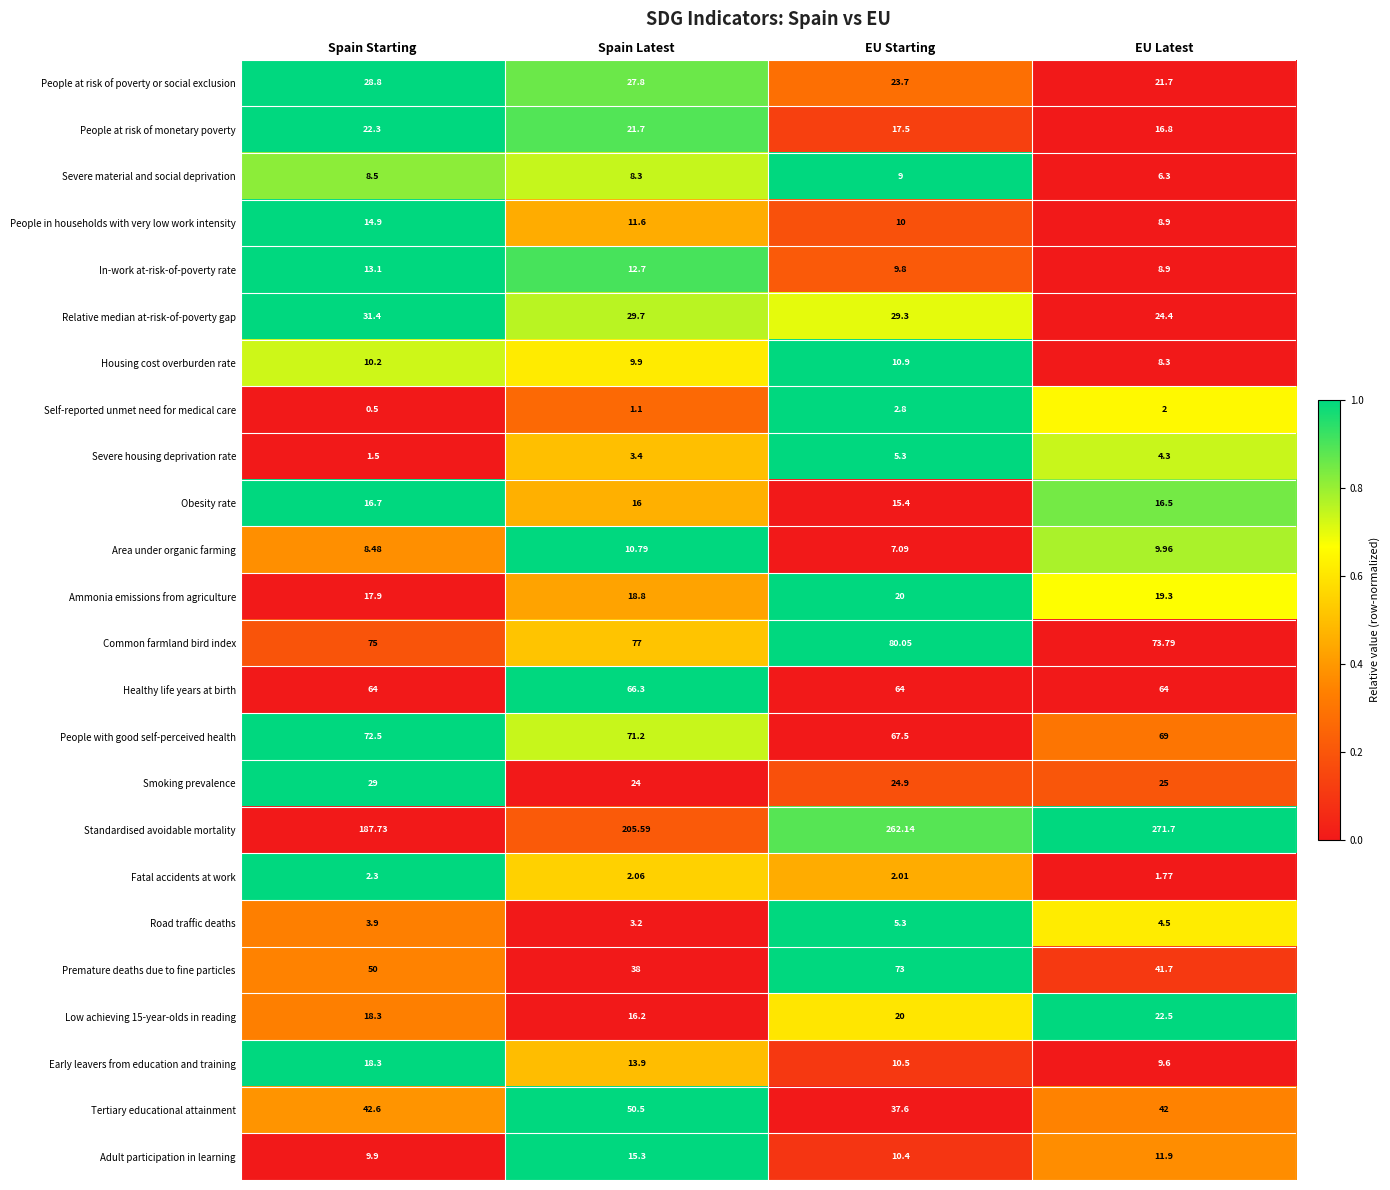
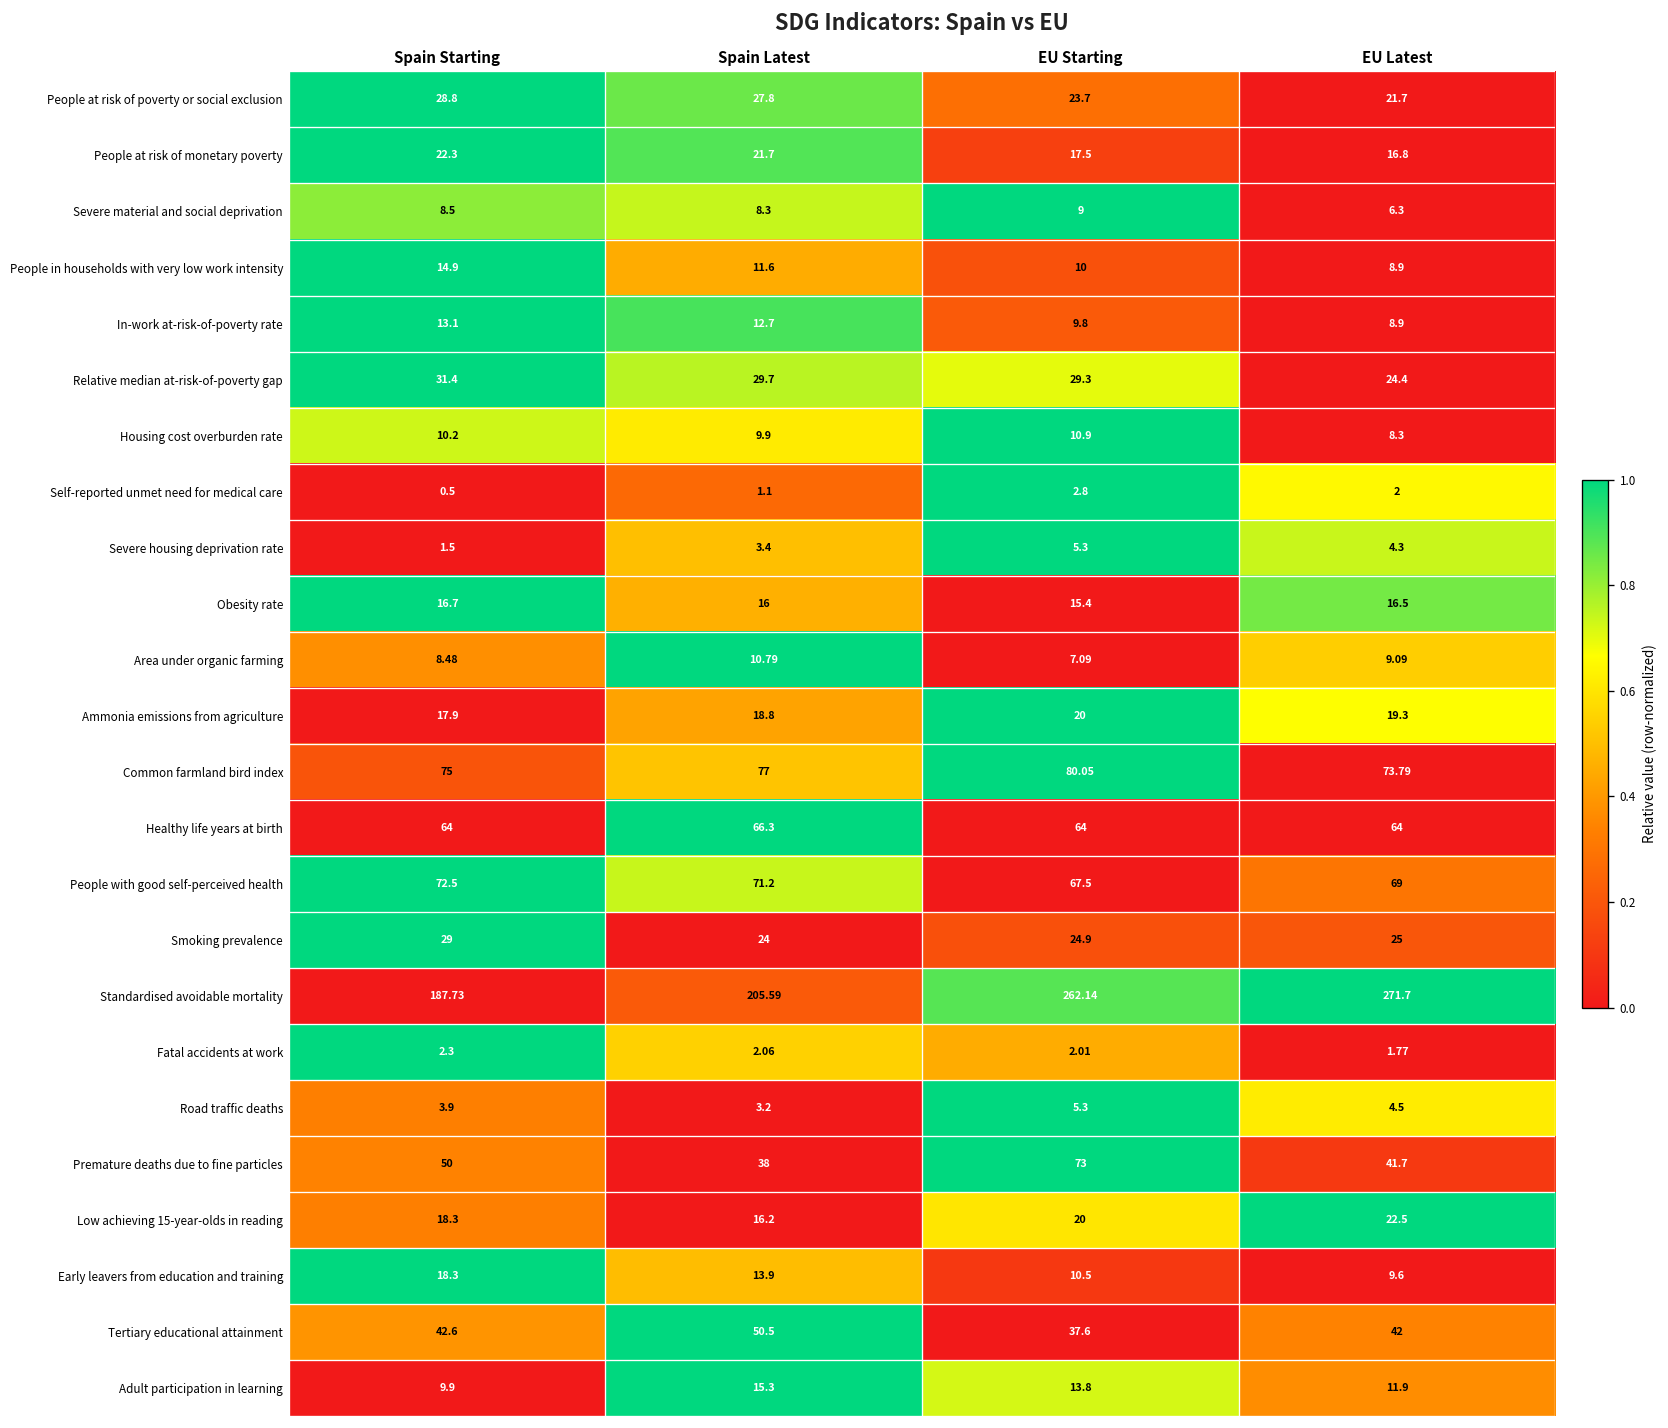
Area under organic farming, EU Latest: 9.96 -> 9.09
Adult participation in learning, EU Starting: 10.4 -> 13.8
